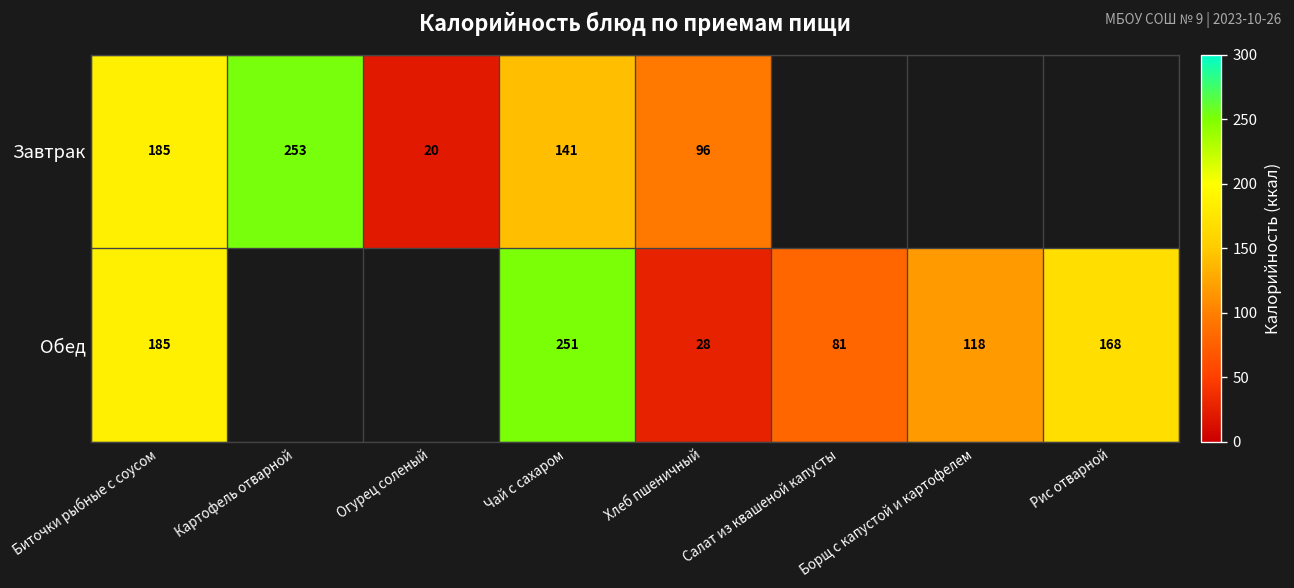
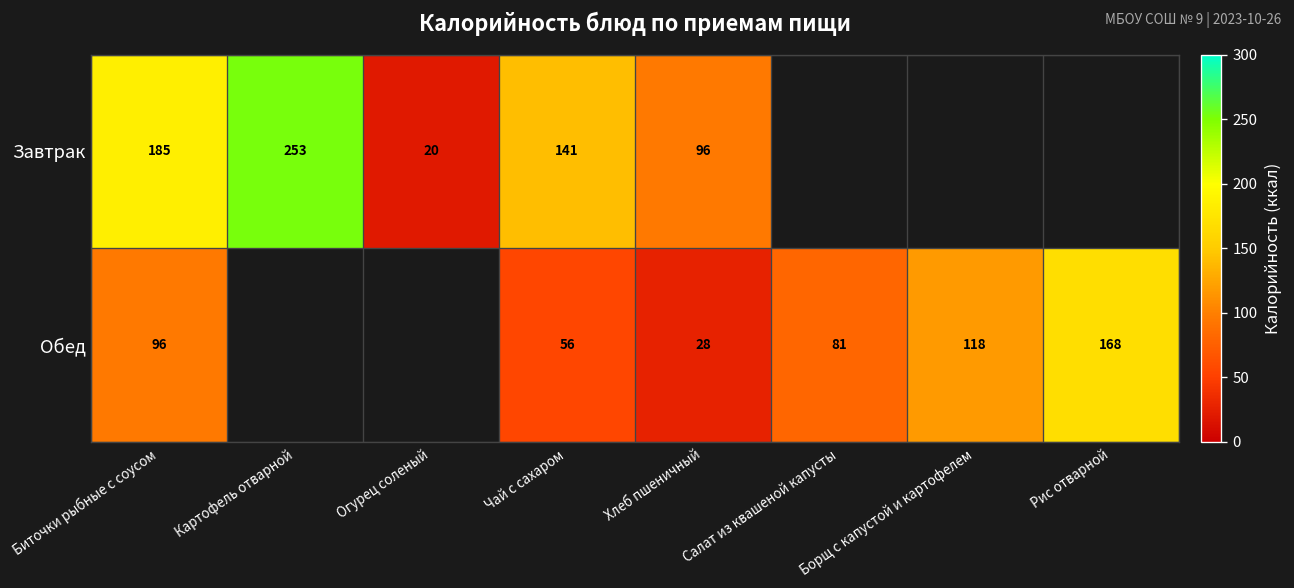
Обед, Биточки рыбные с соусом: 185 -> 96
Обед, Чай с сахаром: 251 -> 56
